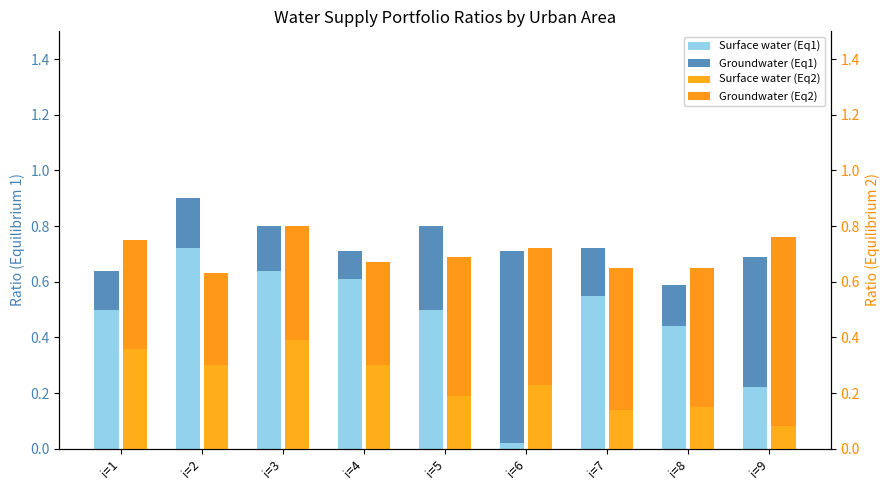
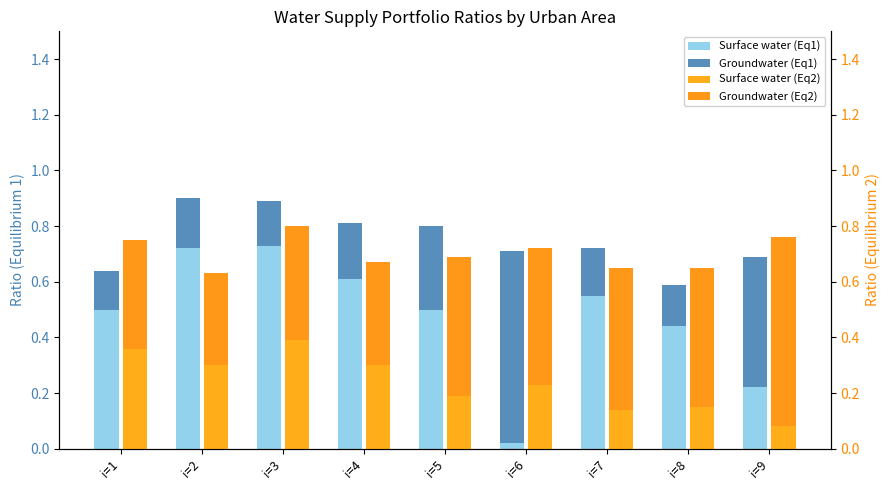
Surface water (Eq1), i=3: 0.64 -> 0.73
Groundwater (Eq1), i=4: 0.1 -> 0.2
